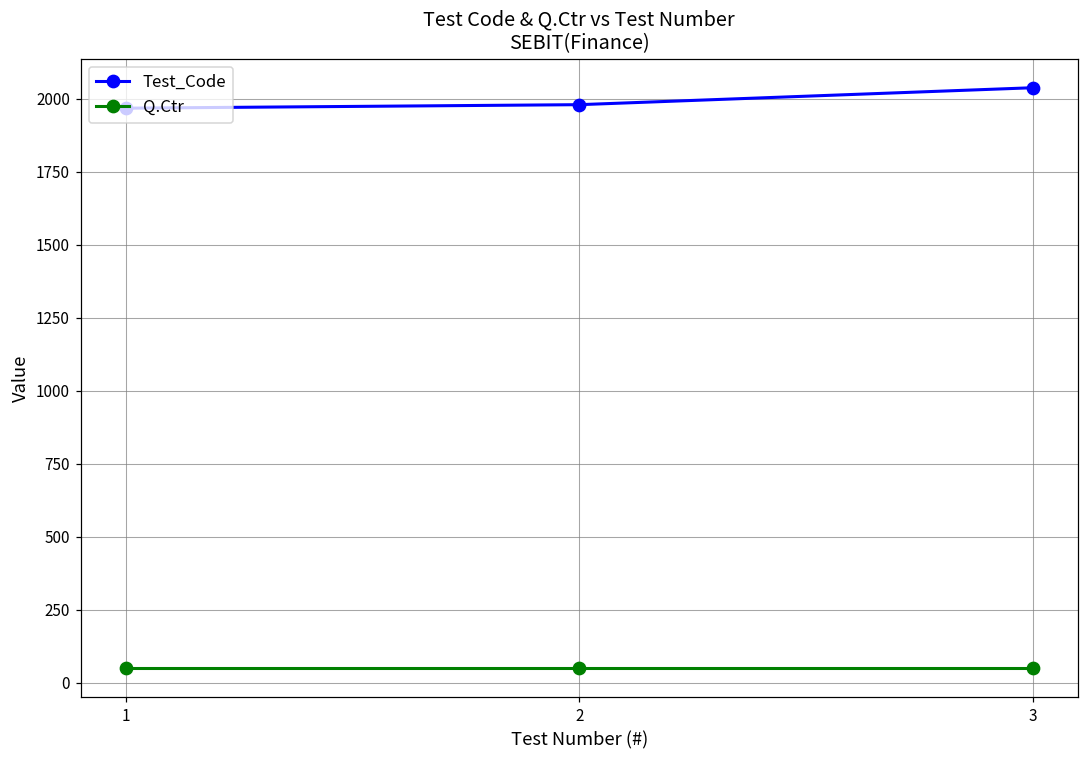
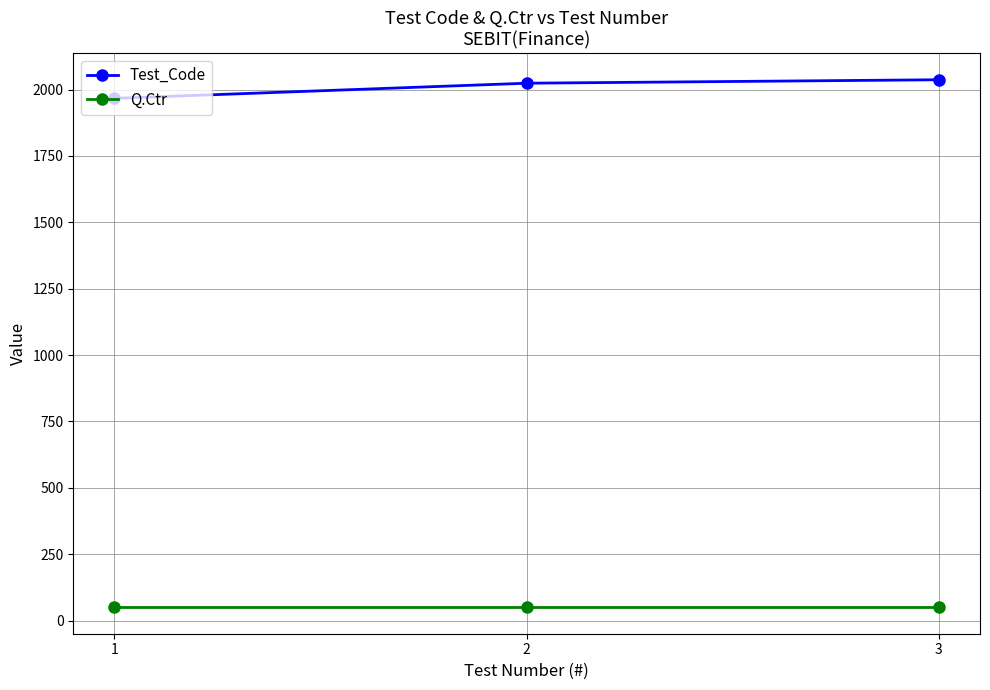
Test_Code, 2: 1980 -> 2020
